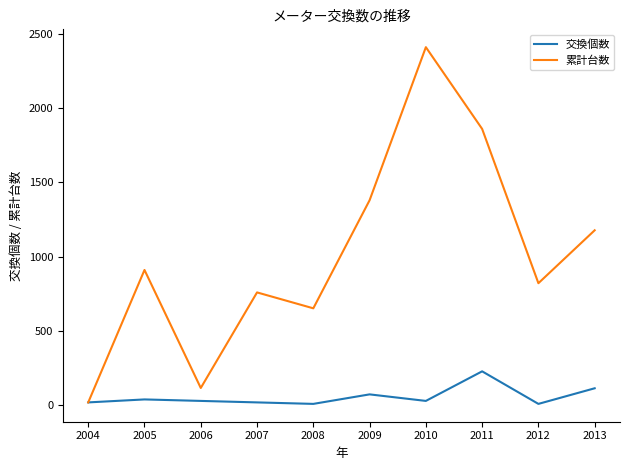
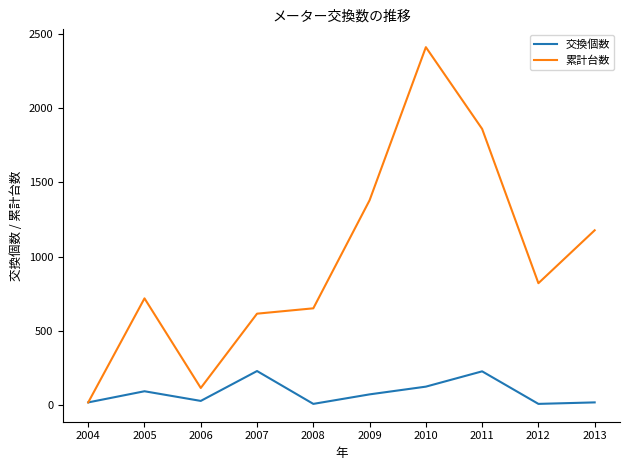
交換個数, 2005: 40 -> 100
累計台数, 2005: 910 -> 720
交換個数, 2007: 20 -> 230
累計台数, 2007: 760 -> 620
交換個数, 2010: 30 -> 130
交換個数, 2013: 120 -> 20
